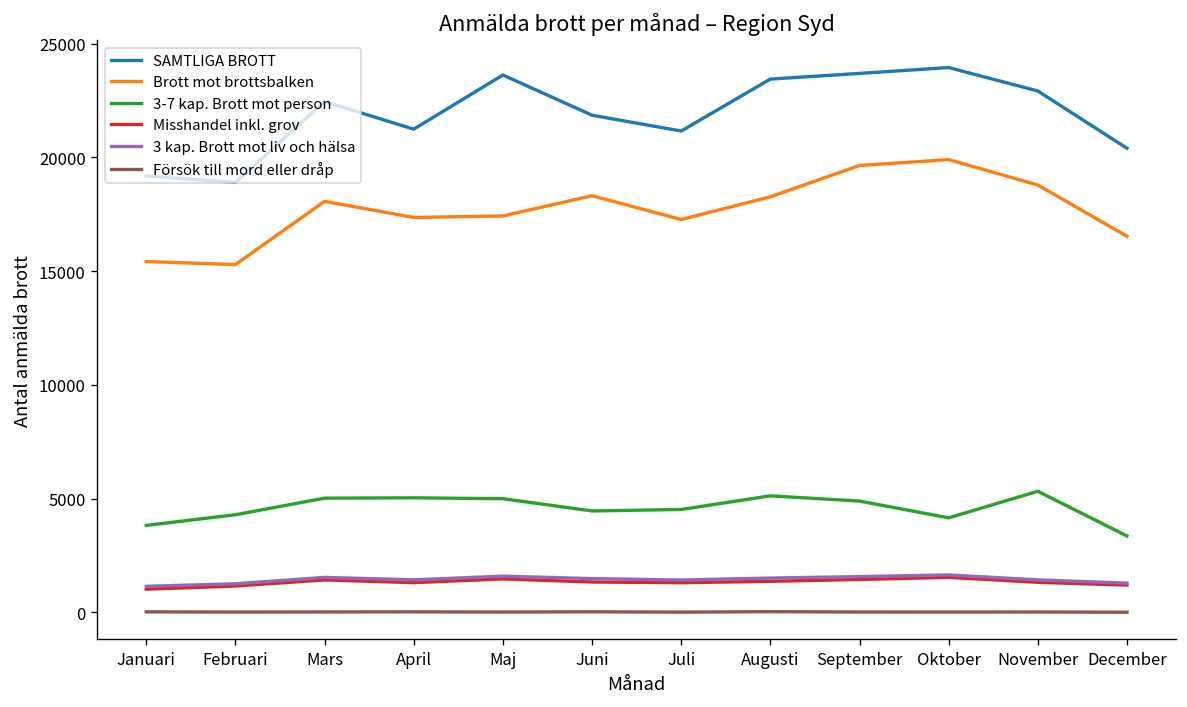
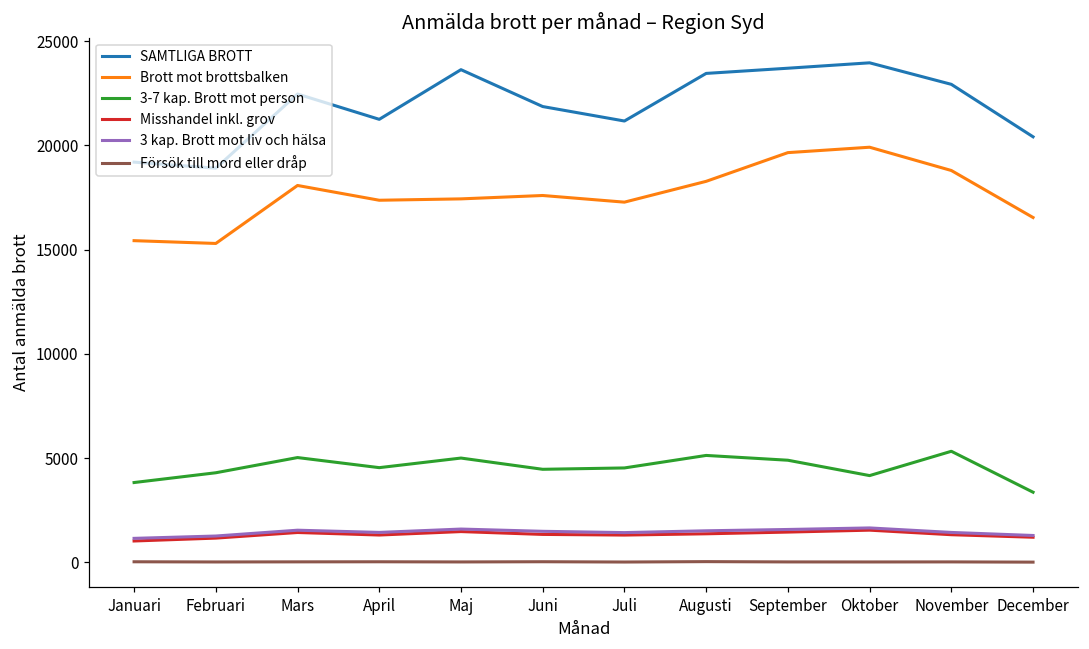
3-7 kap. Brott mot person, April: 5000 -> 4500
Brott mot brottsbalken, Juni: 18300 -> 17600
